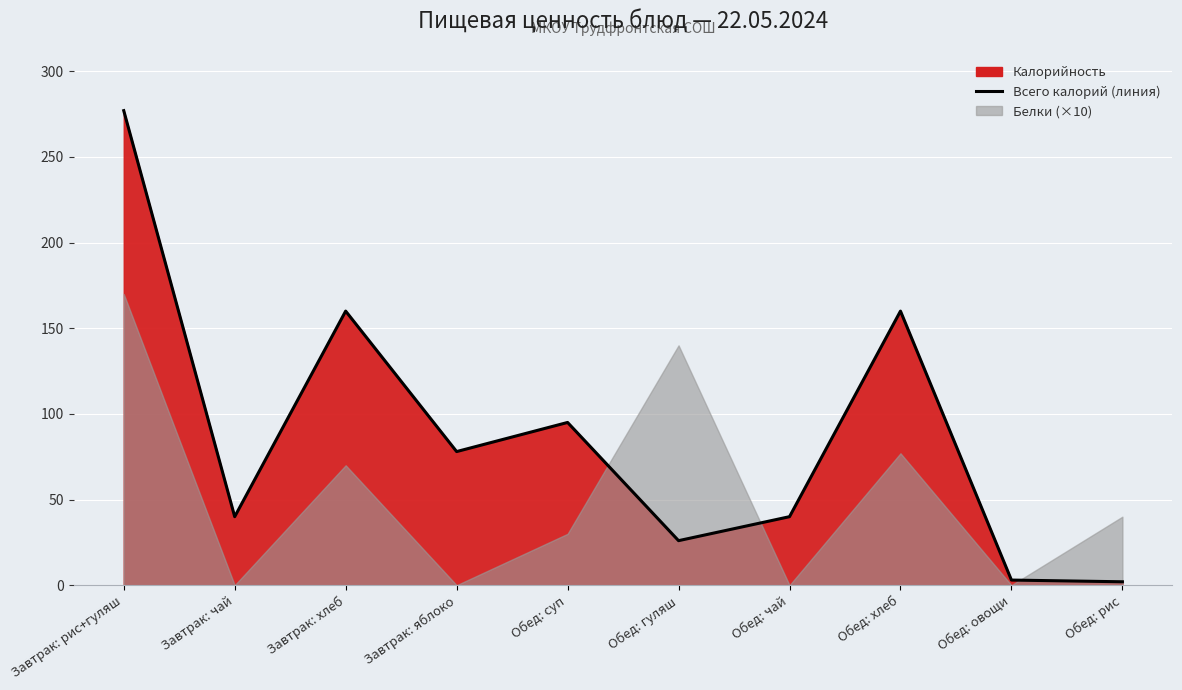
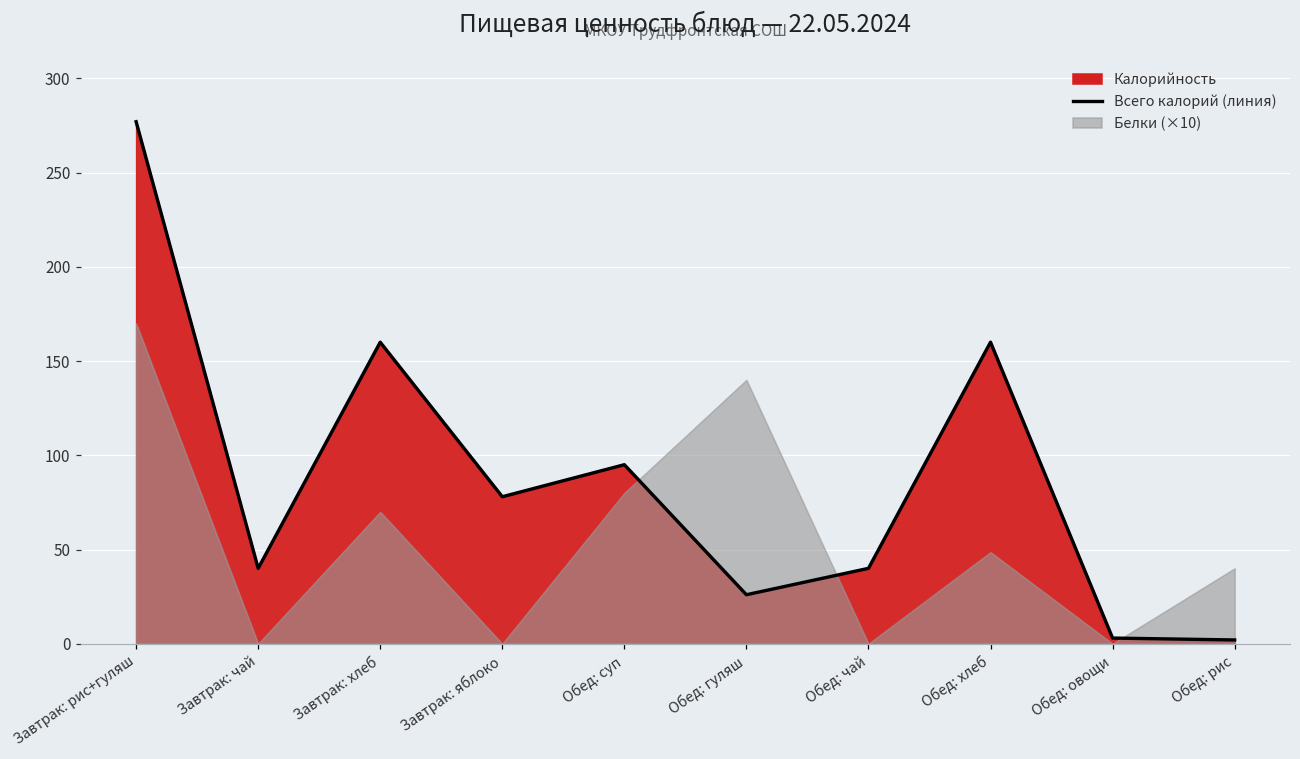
Белки (×10), Обед: суп: 30 -> 80
Белки (×10), Обед: хлеб: 77 -> 49
